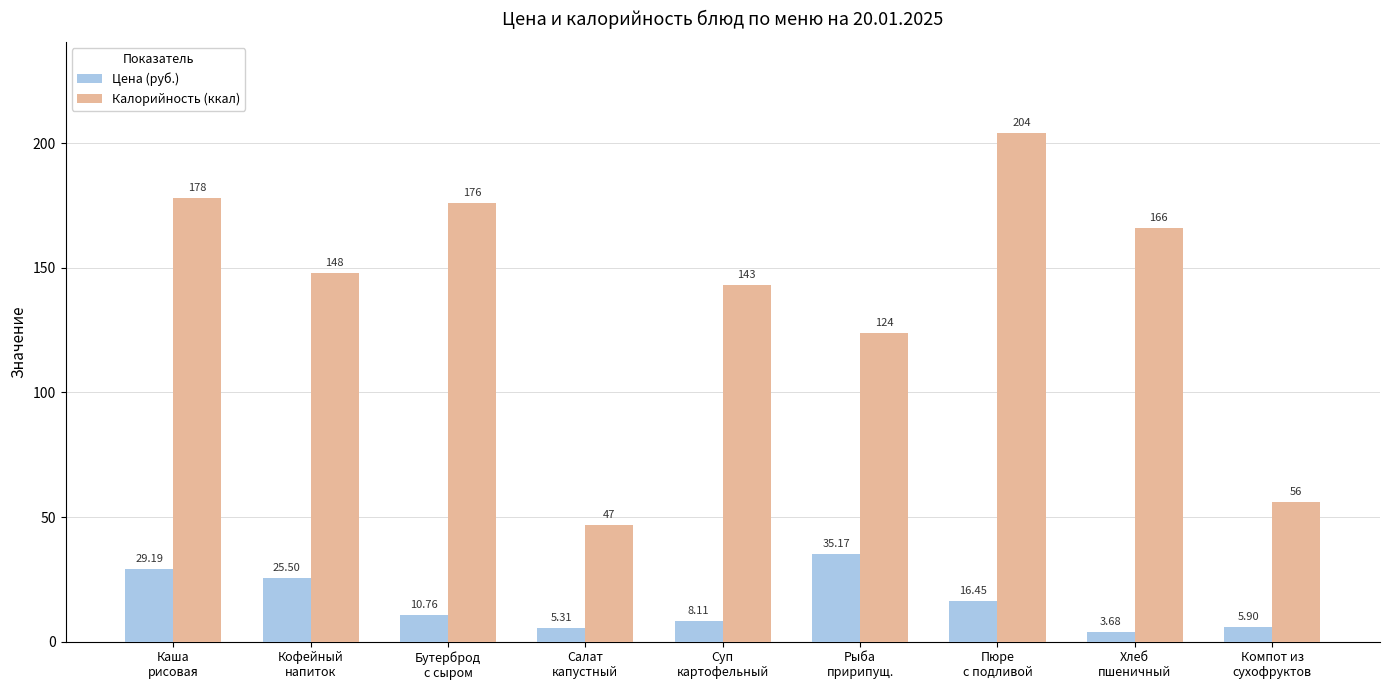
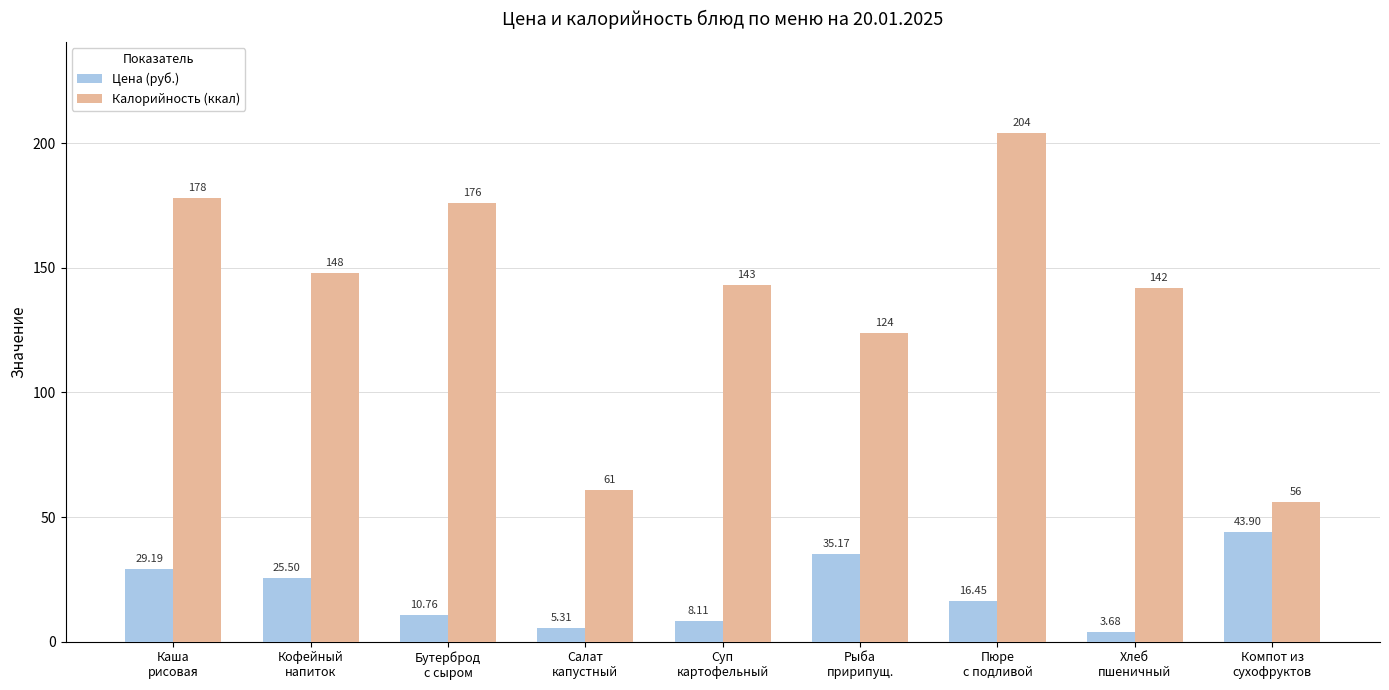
Калорийность (ккал), Салат капустный: 47 -> 61
Калорийность (ккал), Хлеб пшеничный: 166 -> 142
Цена (руб.), Компот из сухофруктов: 5.90 -> 43.90
